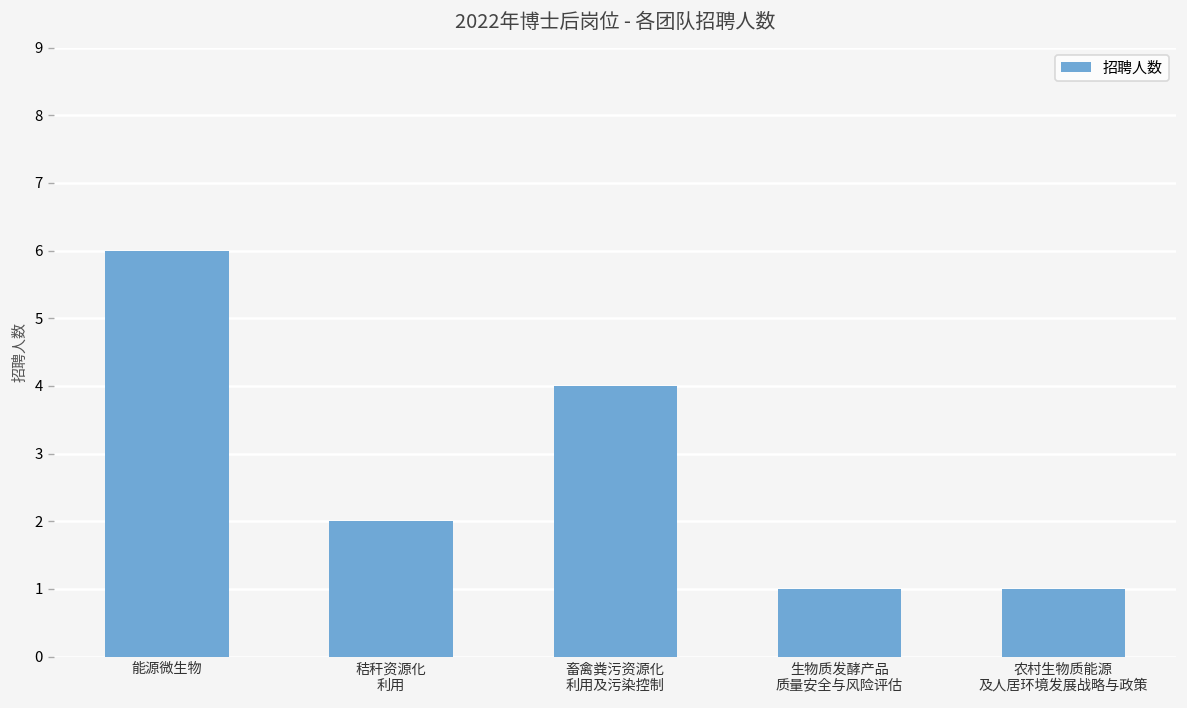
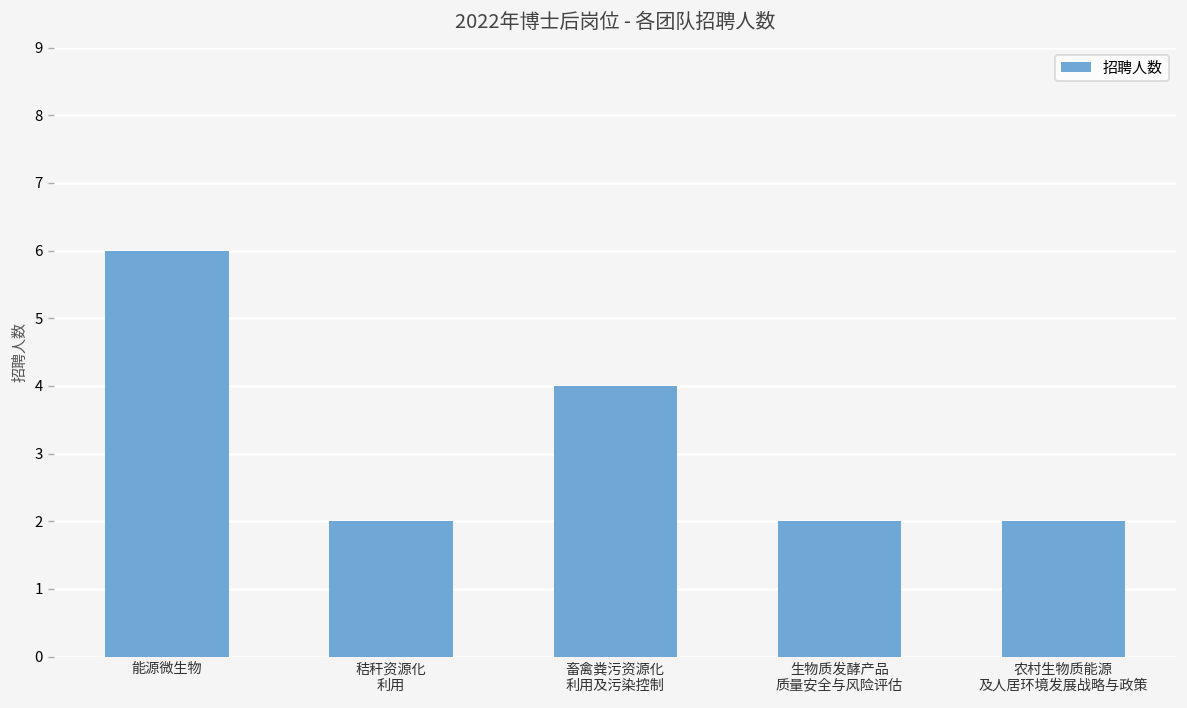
生物质发酵产品 质量安全与风险评估: 1 -> 2
农村生物质能源 及人居环境发展战略与政策: 1 -> 2
